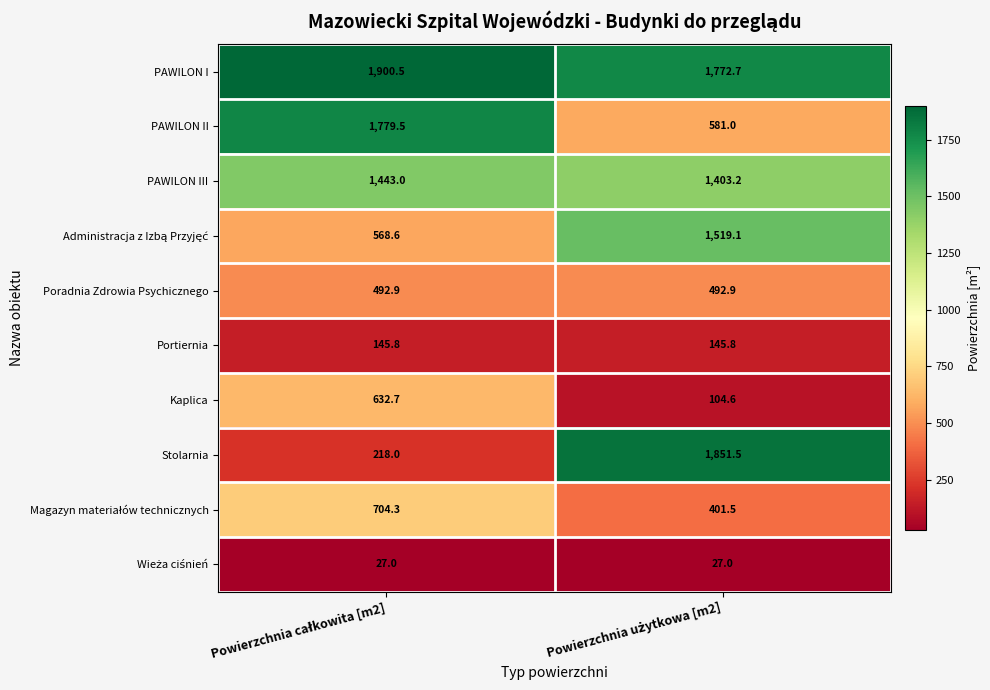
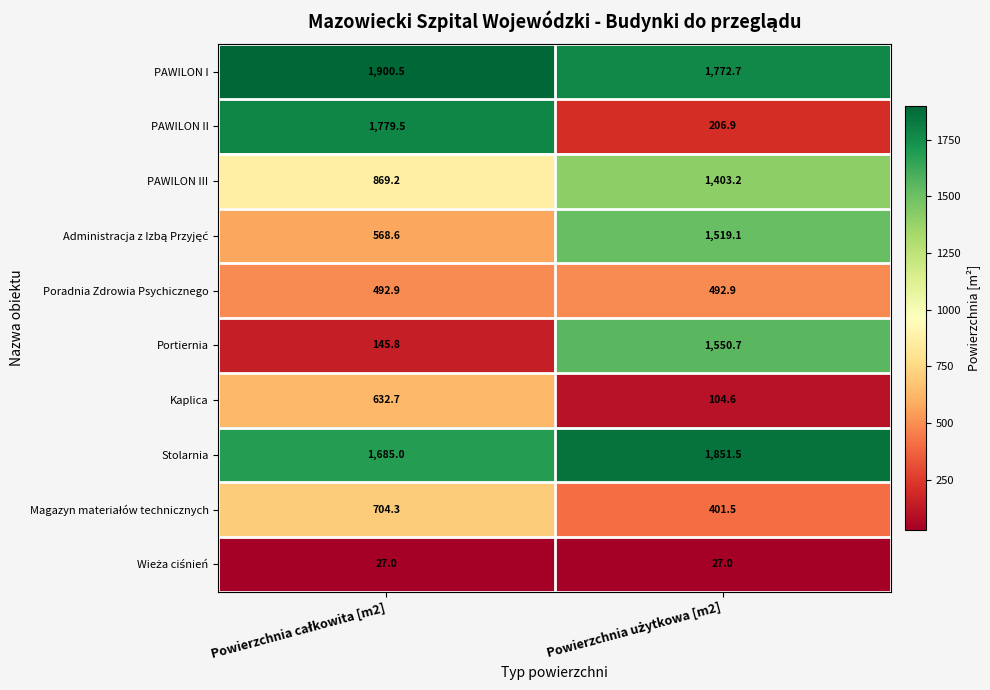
PAWILON II, Powierzchnia użytkowa [m2]: 581.0 -> 206.9
PAWILON III, Powierzchnia całkowita [m2]: 1,443.0 -> 869.2
Portiernia, Powierzchnia użytkowa [m2]: 145.8 -> 1,550.7
Stolarnia, Powierzchnia całkowita [m2]: 218.0 -> 1,685.0
